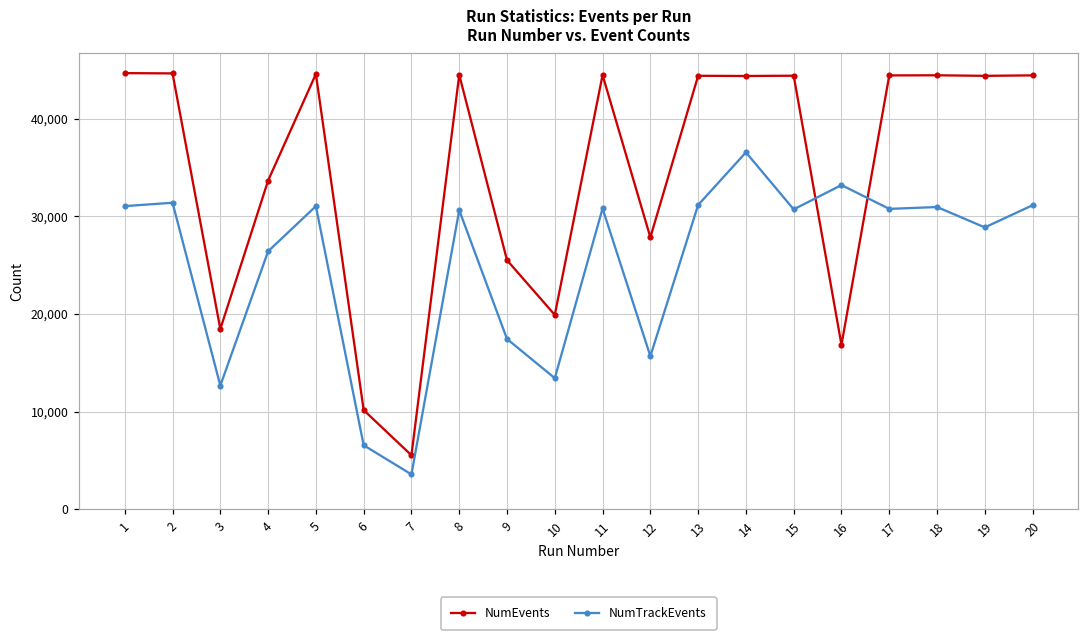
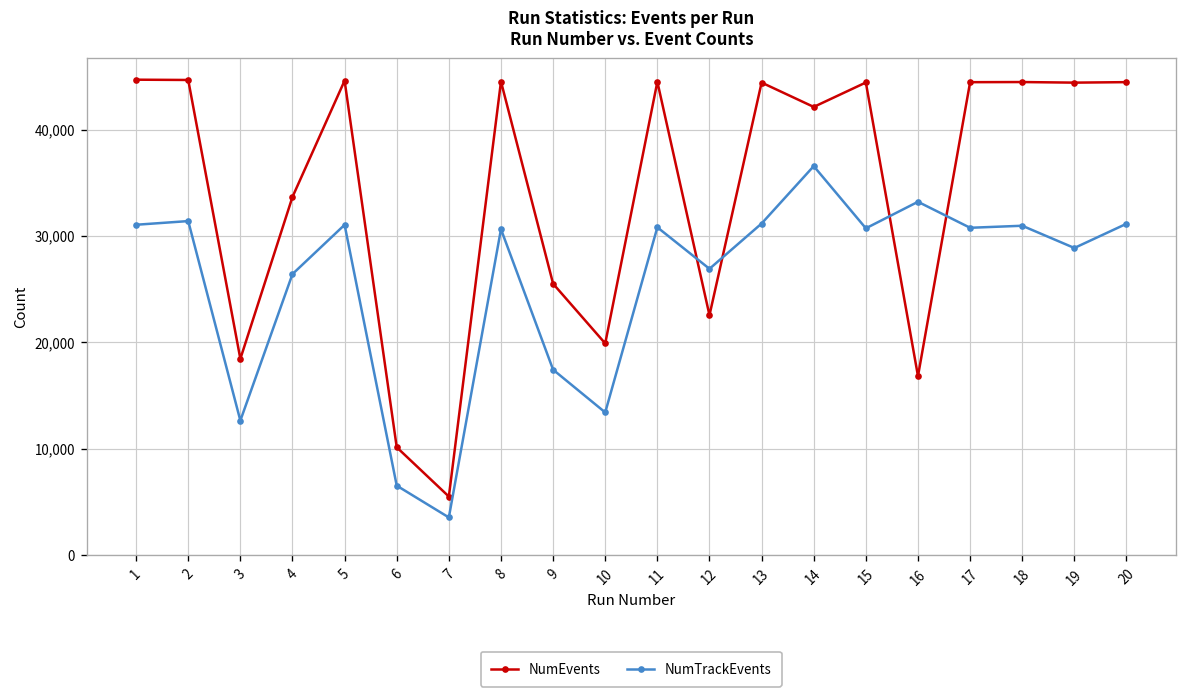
NumEvents, 12: 28,000 -> 23,000
NumTrackEvents, 12: 16,000 -> 27,000
NumEvents, 14: 44,000 -> 42,000
